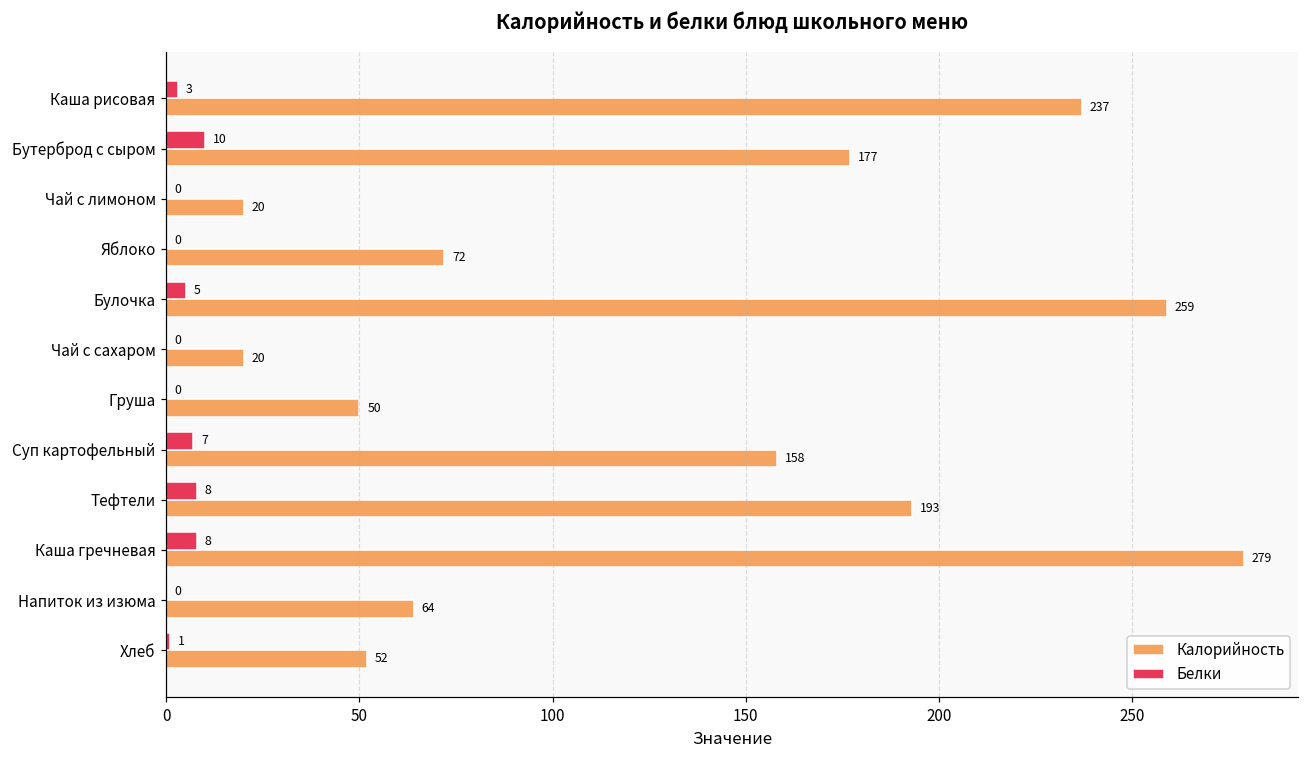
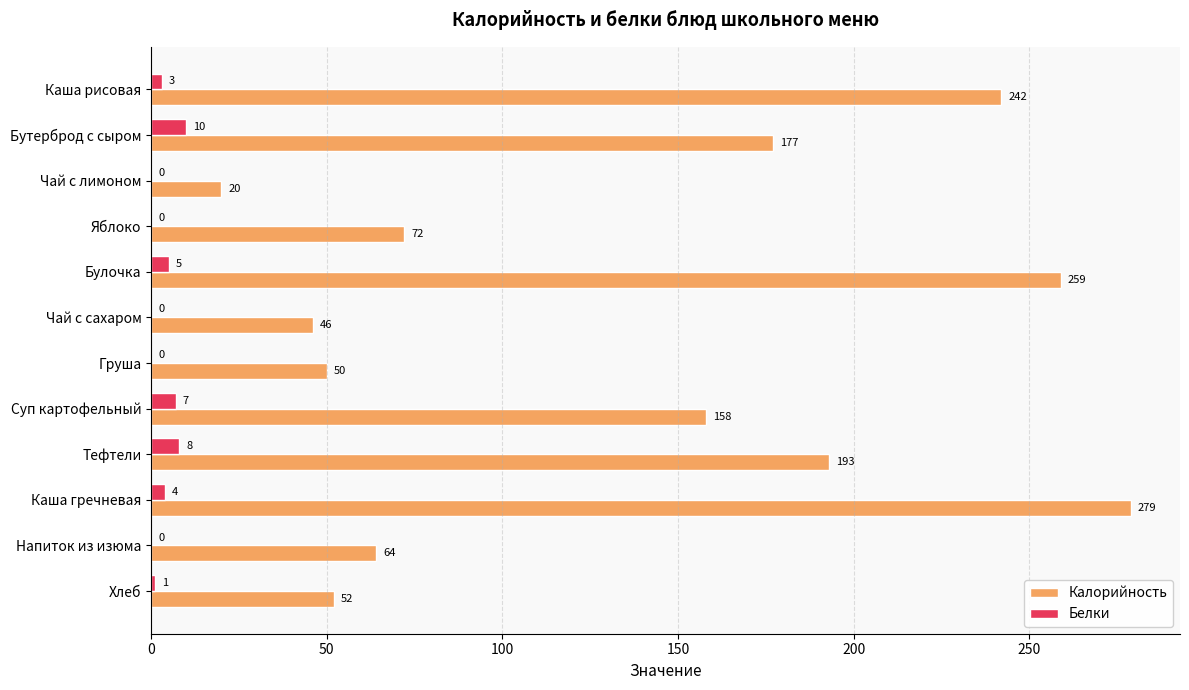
Калорийность, Каша рисовая: 237 -> 242
Калорийность, Чай с сахаром: 20 -> 46
Белки, Каша гречневая: 8 -> 4
